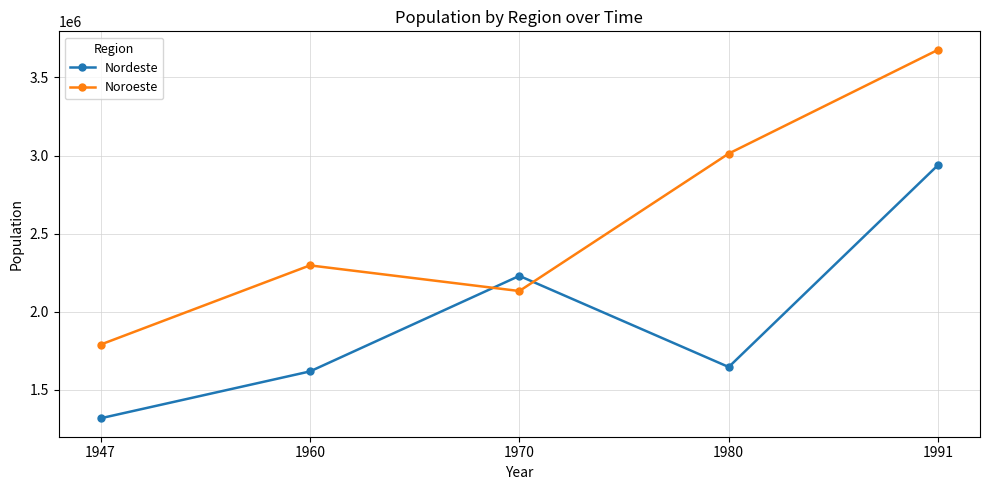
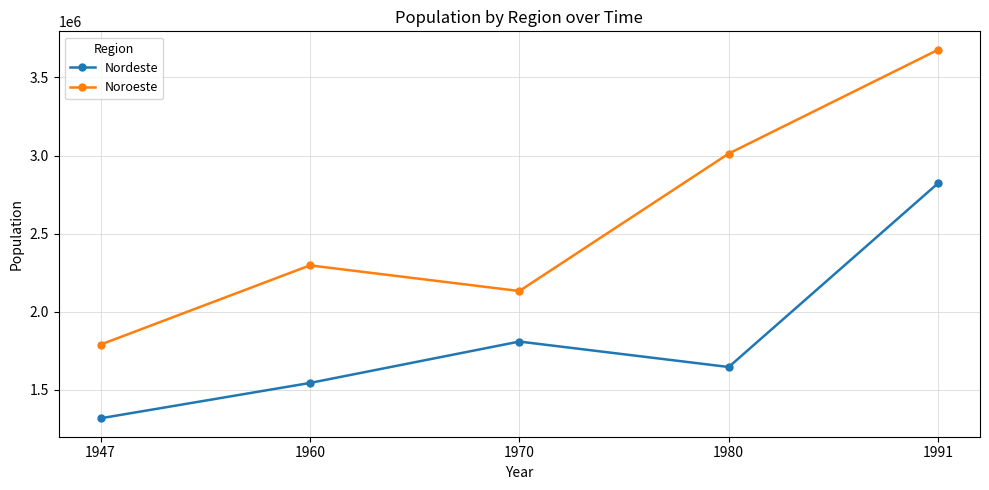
Nordeste, 1960: 1620000 -> 1540000
Nordeste, 1970: 2230000 -> 1810000
Nordeste, 1991: 2940000 -> 2820000
